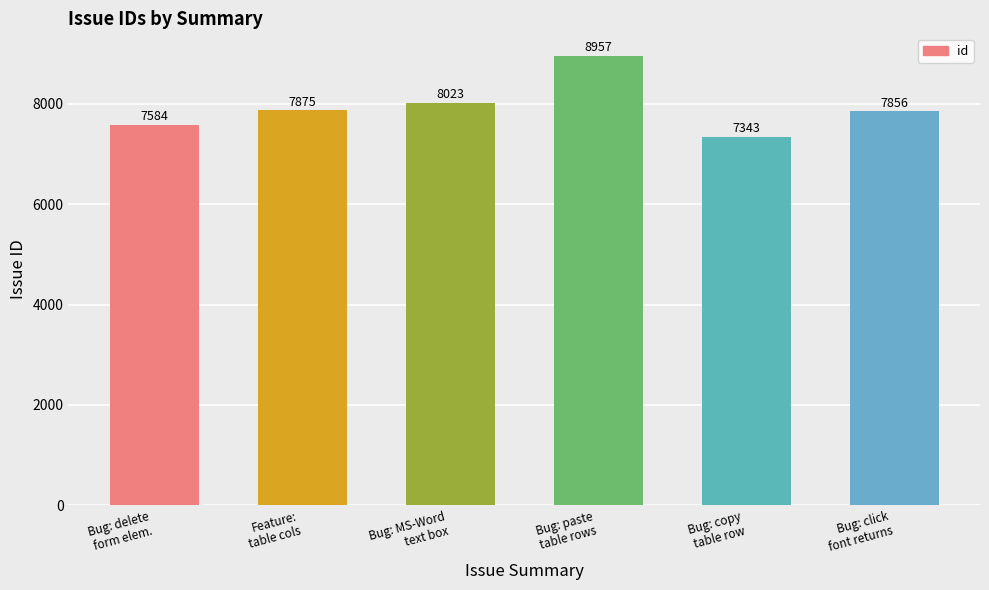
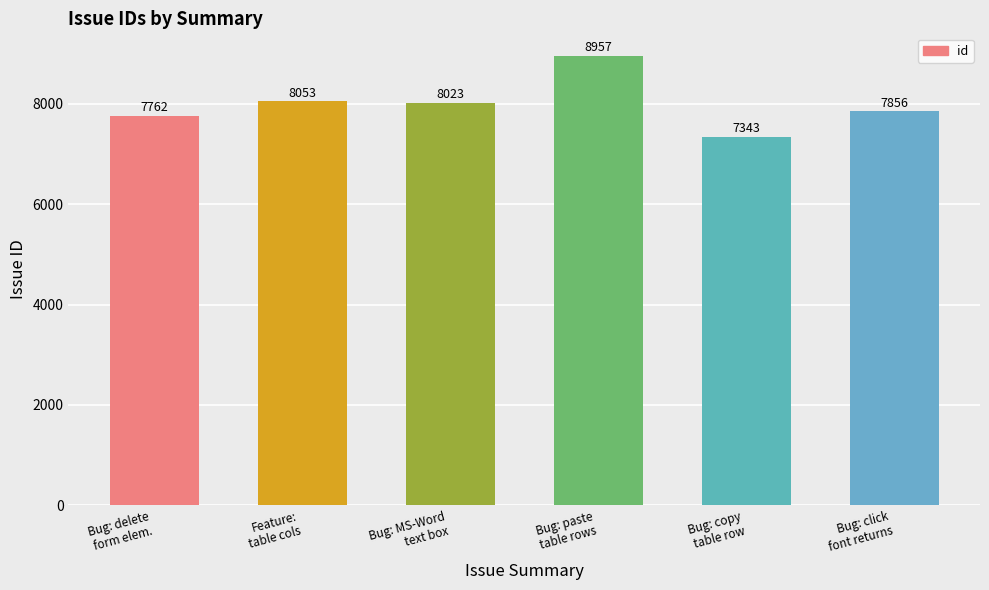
Bug: delete form elem.: 7584 -> 7762
Feature: table cols: 7875 -> 8053
